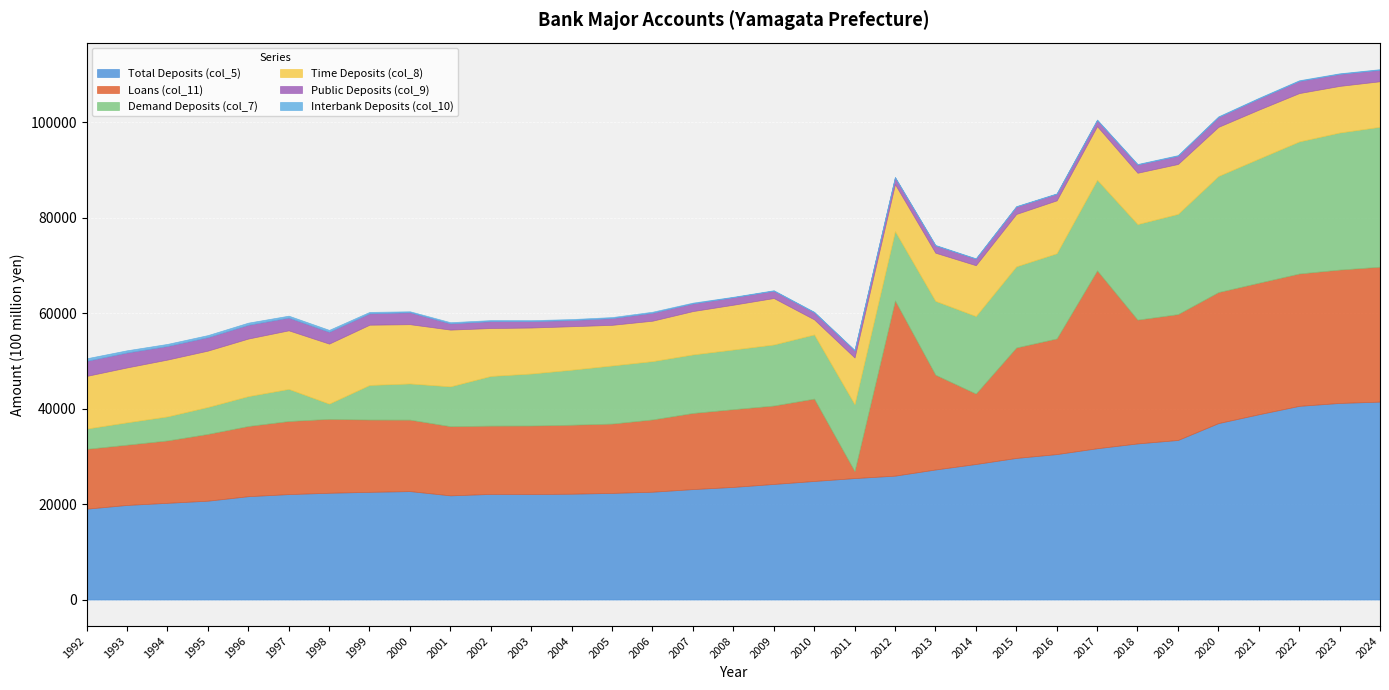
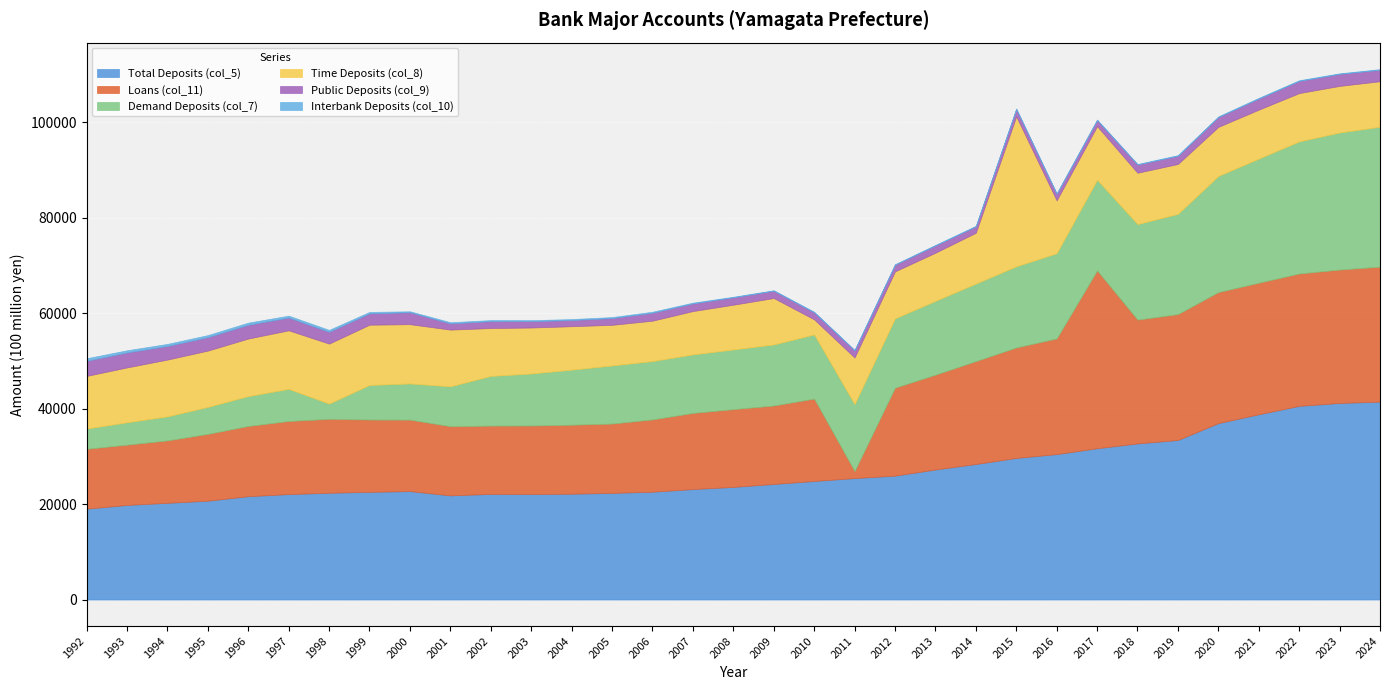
Loans (col_11), 2012: 37000 -> 18000
Loans (col_11), 2014: 15000 -> 22000
Time Deposits (col_8), 2015: 11000 -> 31000
